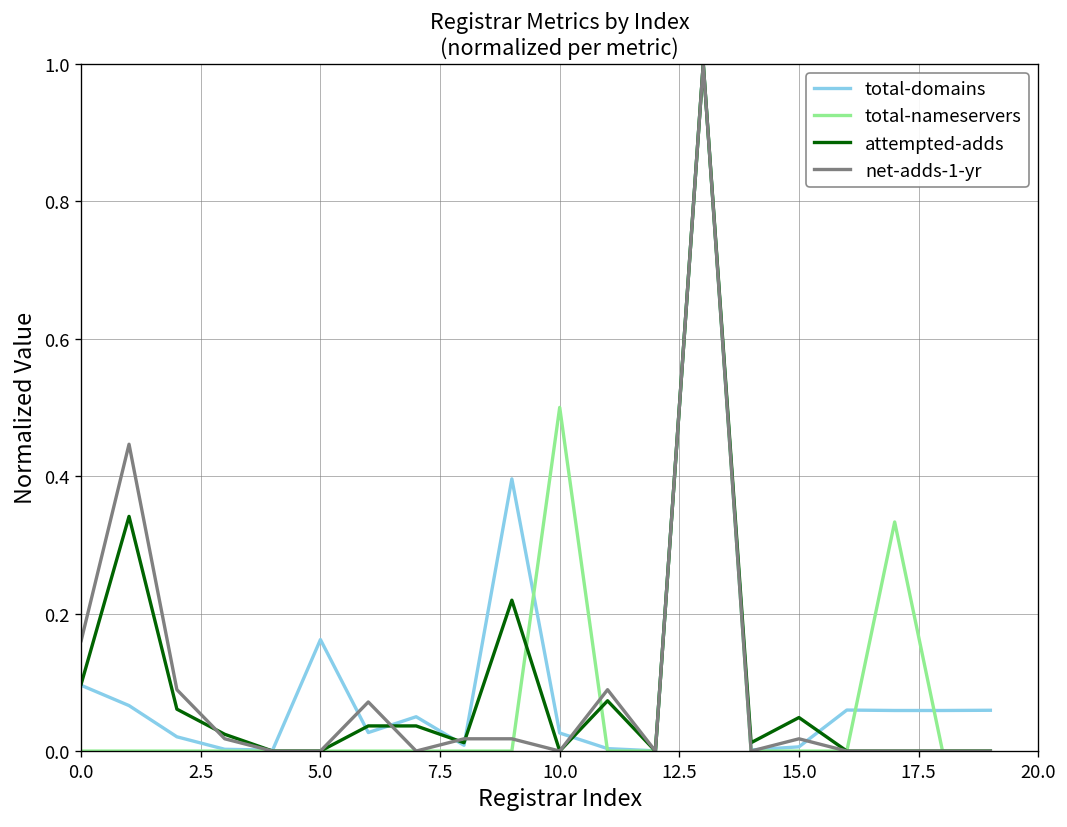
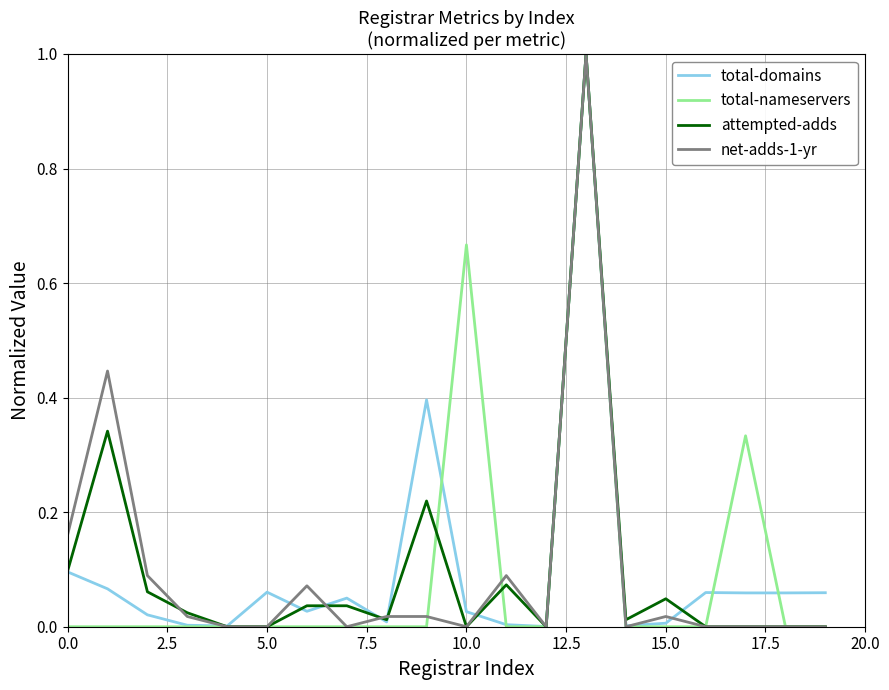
total-domains, 5.0: 0.16 -> 0.06
total-nameservers, 10.0: 0.50 -> 0.67
